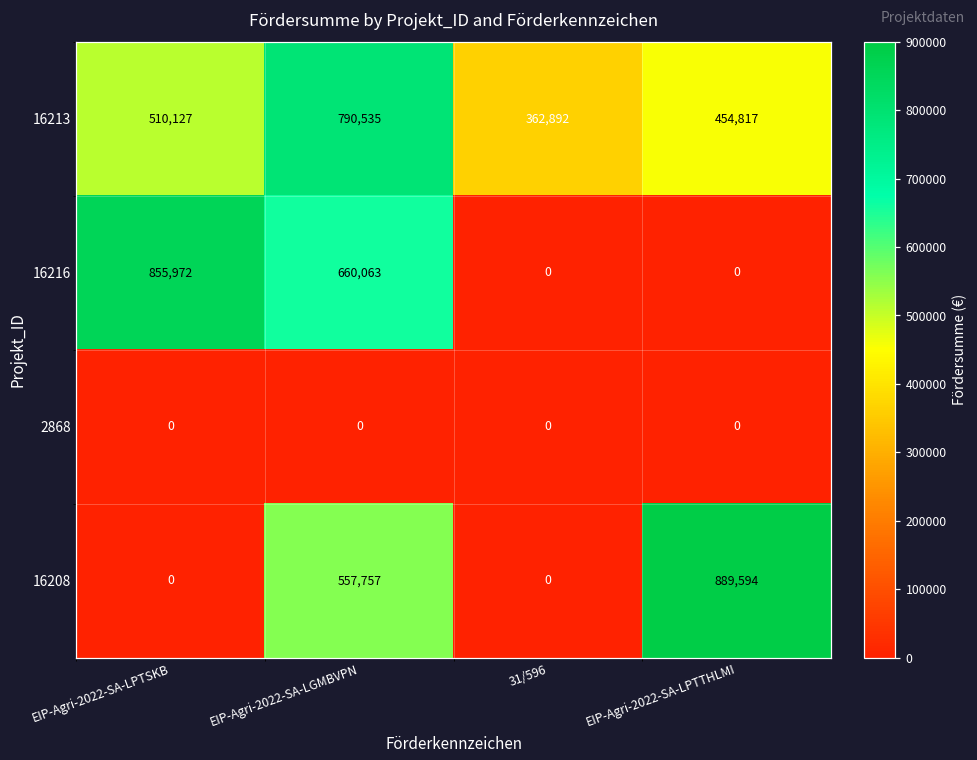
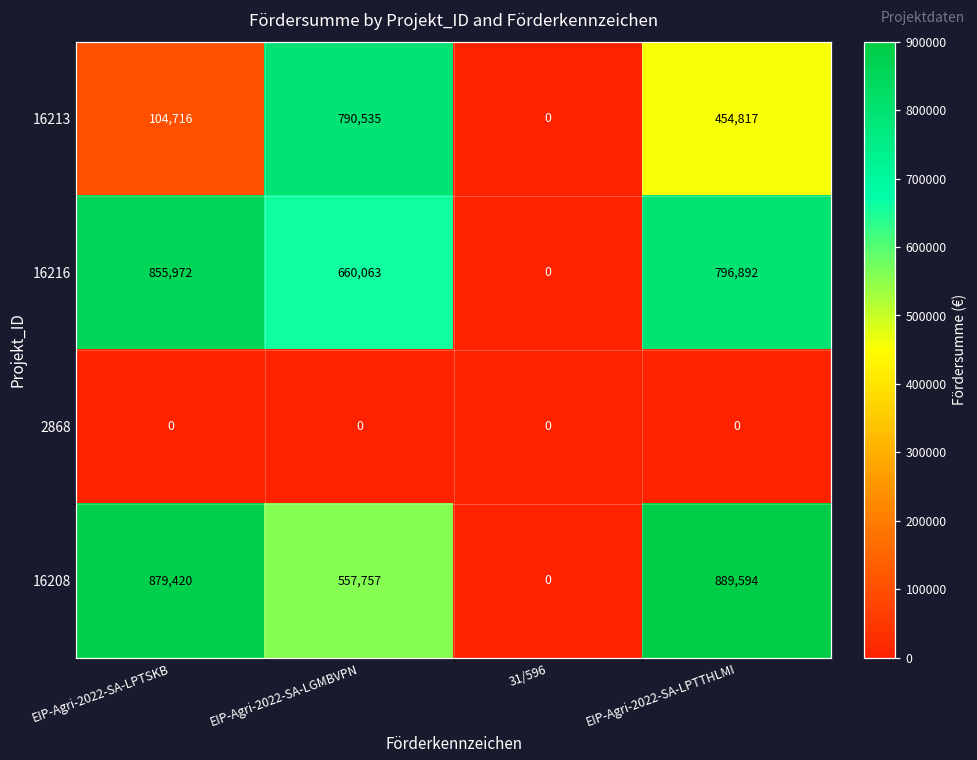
16213, EIP-Agri-2022-SA-LPTSKB: 510,127 -> 104,716
16213, 31/596: 362,892 -> 0
16216, EIP-Agri-2022-SA-LPTTHLMI: 0 -> 796,892
16208, EIP-Agri-2022-SA-LPTSKB: 0 -> 879,420
